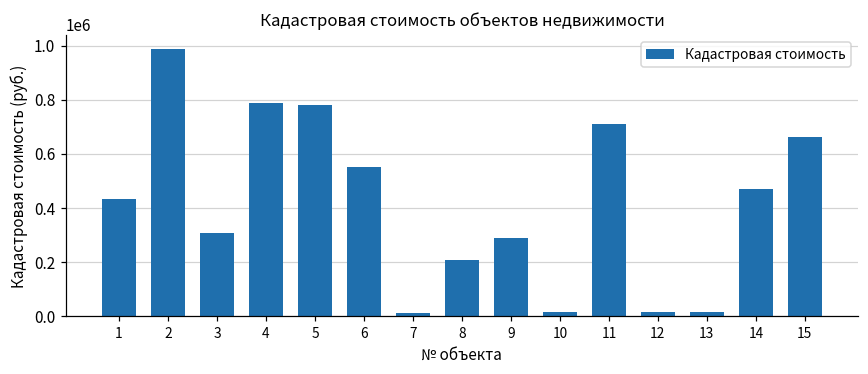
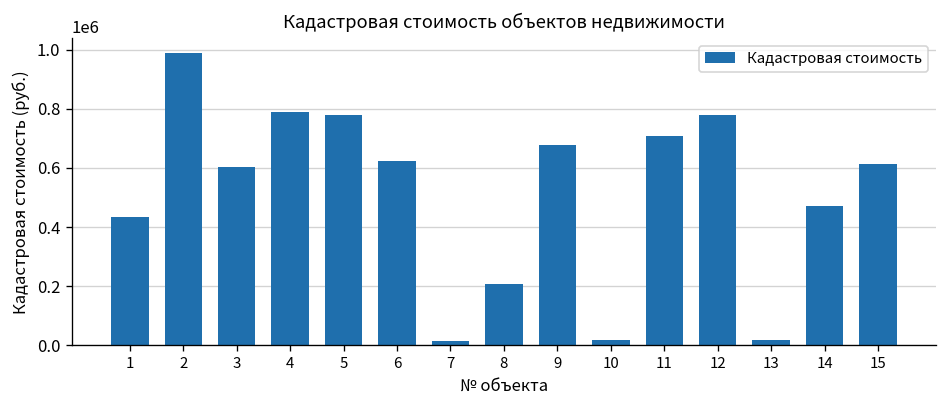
3: 310000 -> 600000
6: 550000 -> 620000
9: 290000 -> 680000
12: 20000 -> 780000
15: 660000 -> 610000
